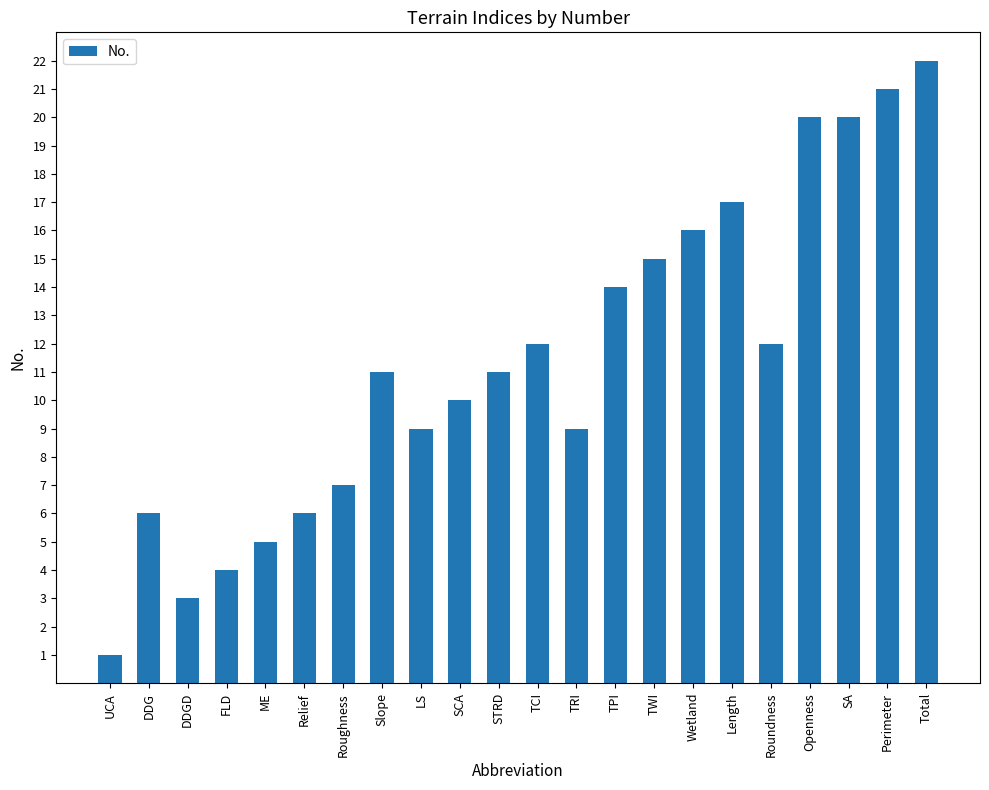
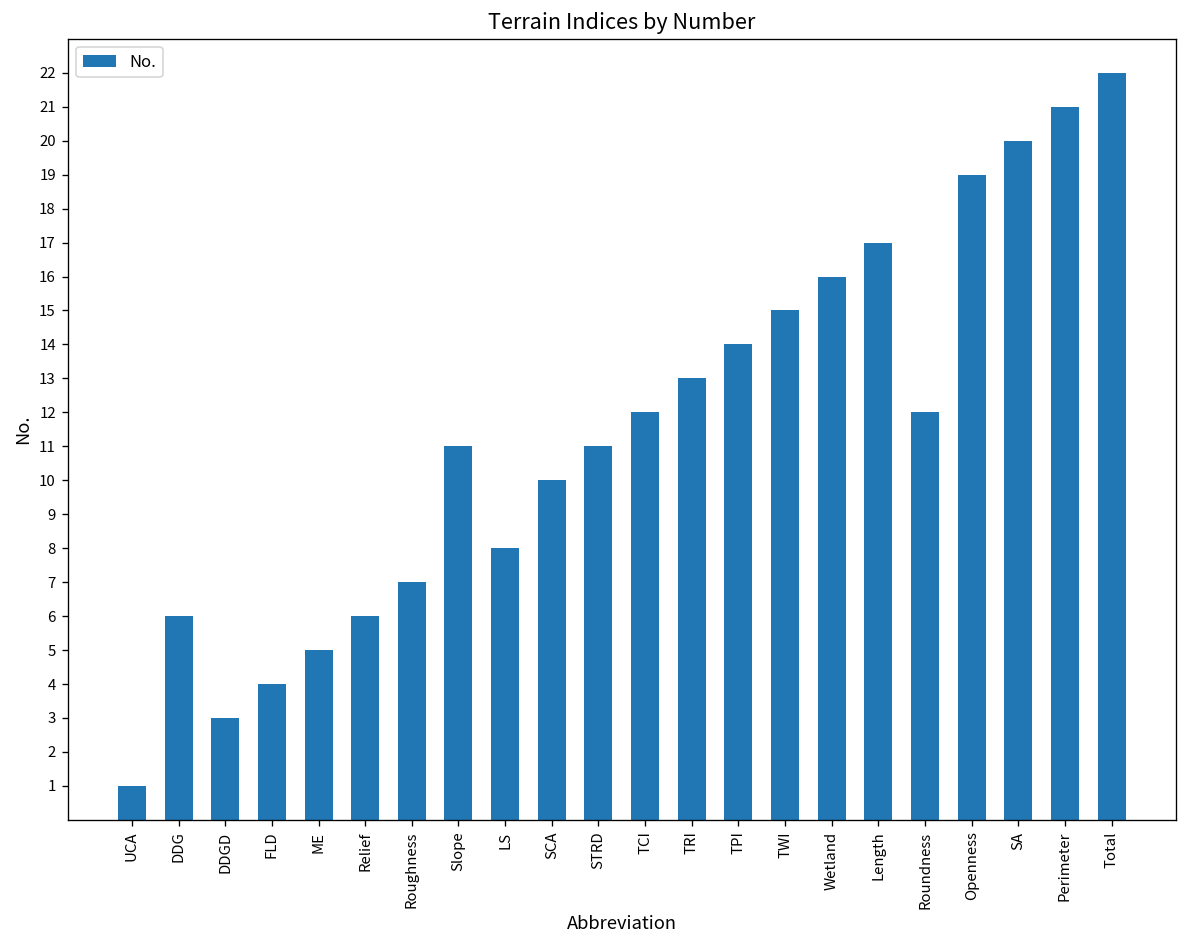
LS: 9 -> 8
TRI: 9 -> 13
Openness: 20 -> 19
